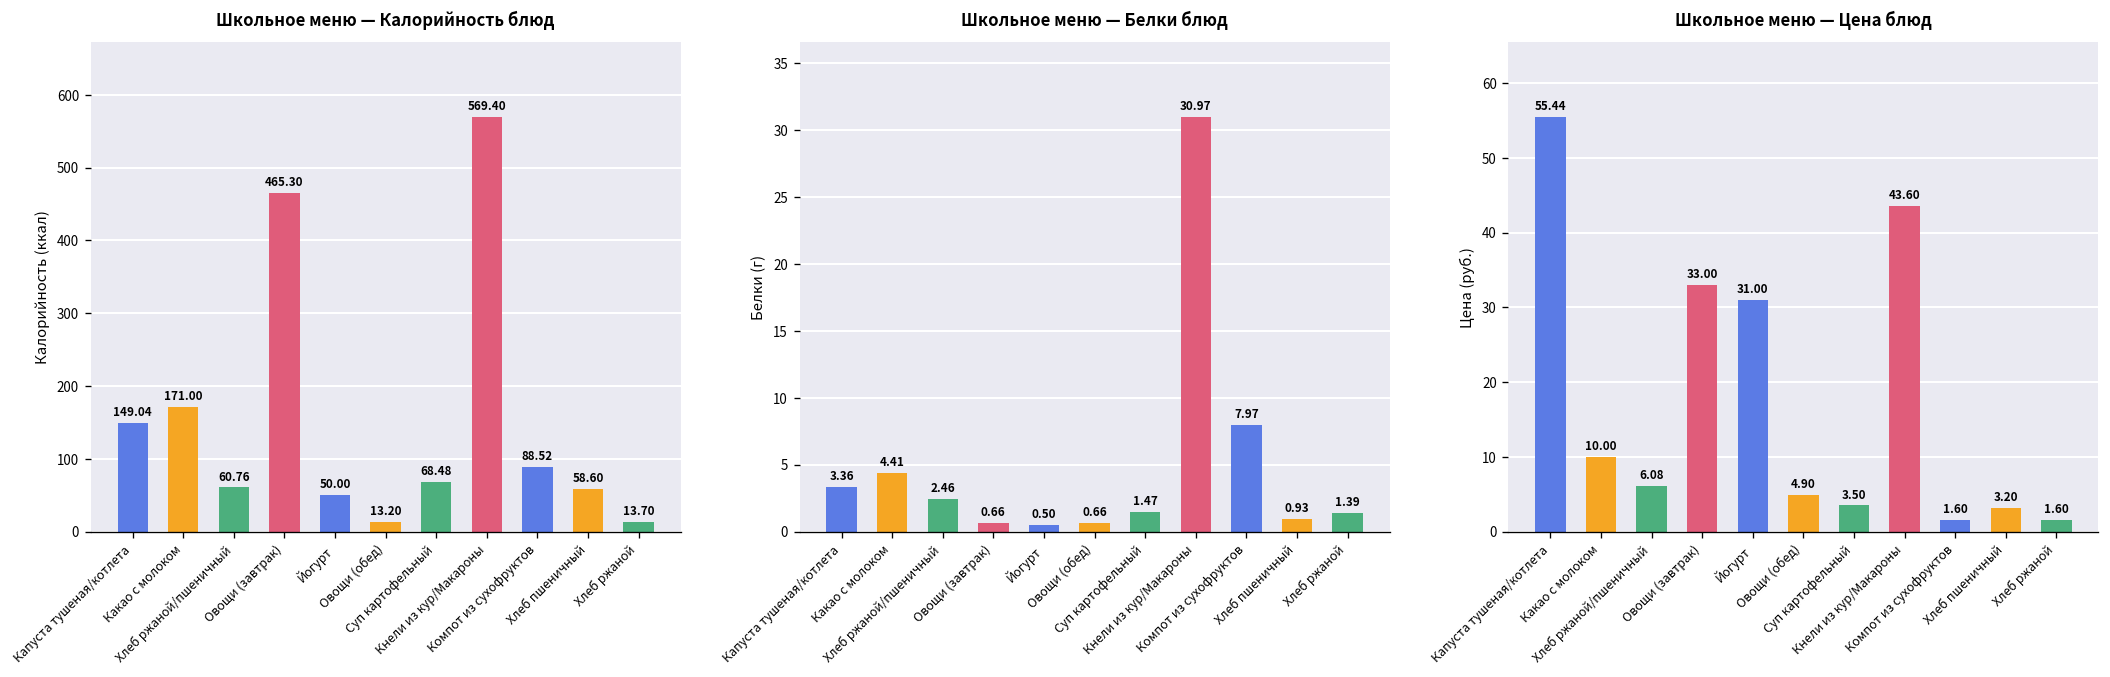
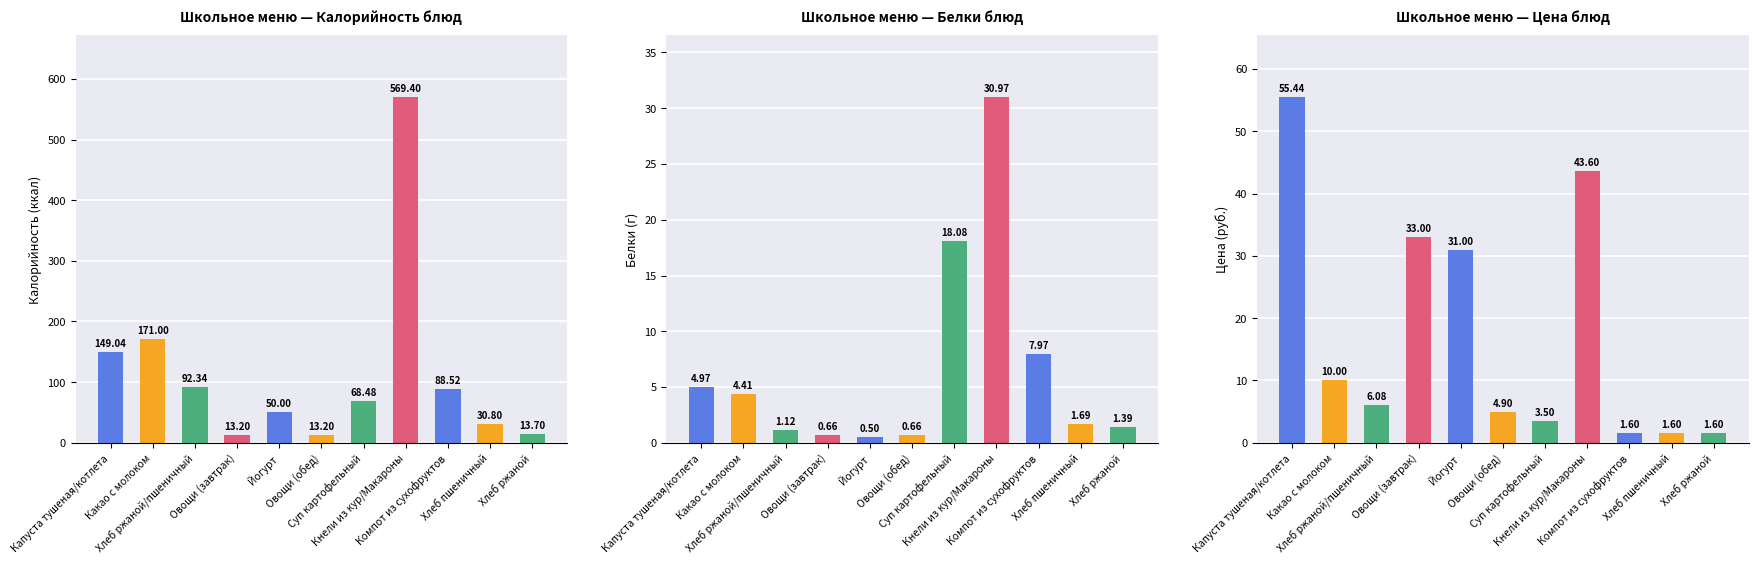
Школьное меню — Калорийность блюд, Хлеб ржаной/пшеничный: 60.76 -> 92.34
Школьное меню — Калорийность блюд, Овощи (завтрак): 465.30 -> 13.20
Школьное меню — Калорийность блюд, Хлеб пшеничный: 58.60 -> 30.80
Школьное меню — Белки блюд, Капуста тушеная/котлета: 3.36 -> 4.97
Школьное меню — Белки блюд, Хлеб ржаной/пшеничный: 2.46 -> 1.12
Школьное меню — Белки блюд, Суп картофельный: 1.47 -> 18.08
Школьное меню — Белки блюд, Хлеб пшеничный: 0.93 -> 1.69
Школьное меню — Цена блюд, Хлеб пшеничный: 3.20 -> 1.60
